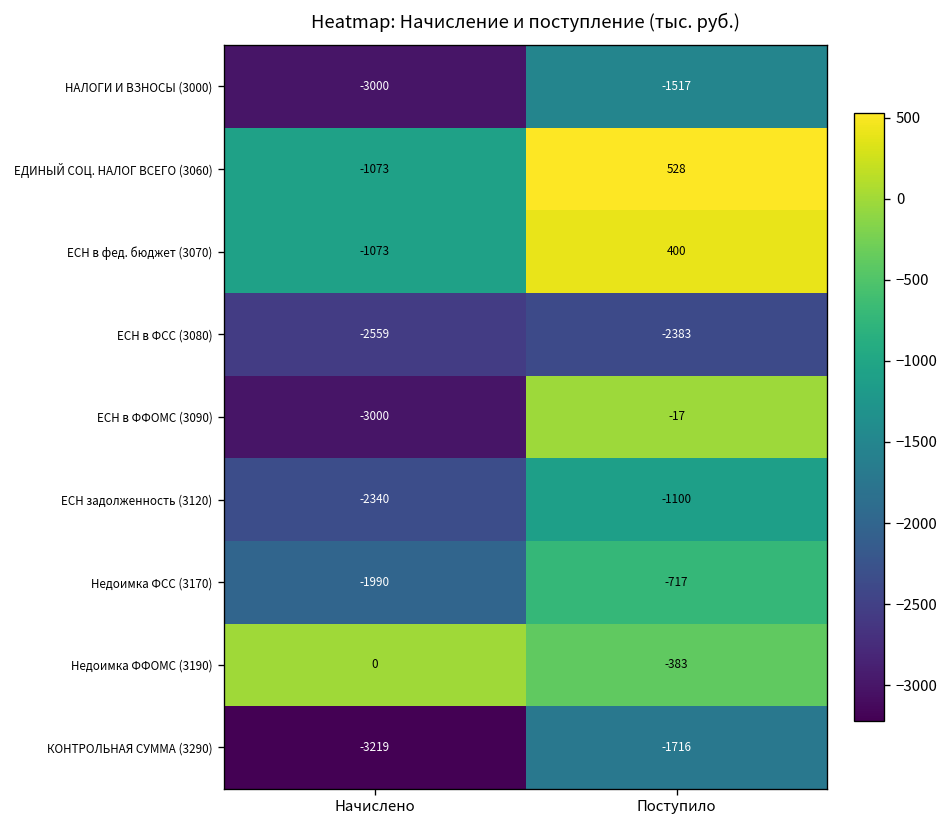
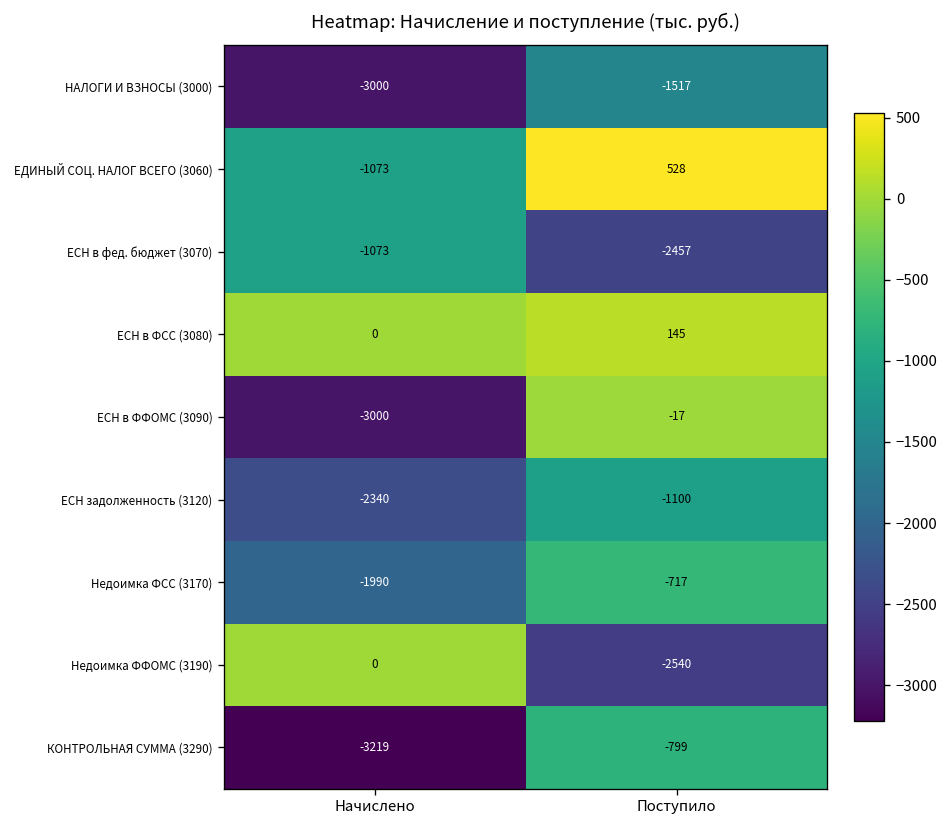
ЕСН в фед. бюджет (3070), Поступило: 400 -> -2457
ЕСН в ФСС (3080), Начислено: -2559 -> 0
ЕСН в ФСС (3080), Поступило: -2383 -> 145
Недоимка ФФОМС (3190), Поступило: -383 -> -2540
КОНТРОЛЬНАЯ СУММА (3290), Поступило: -1716 -> -799
